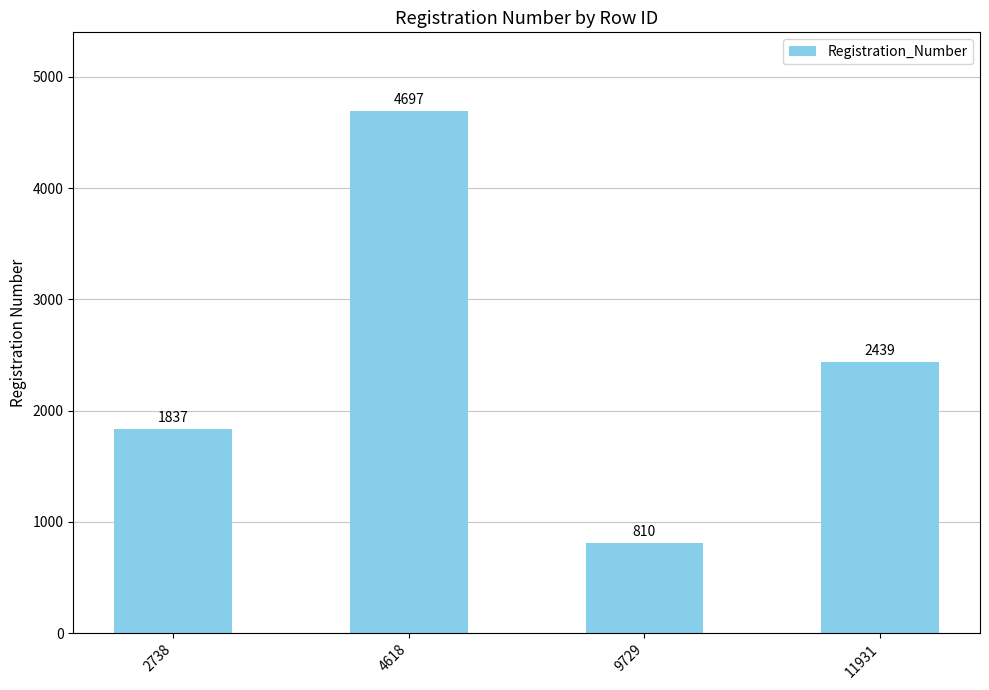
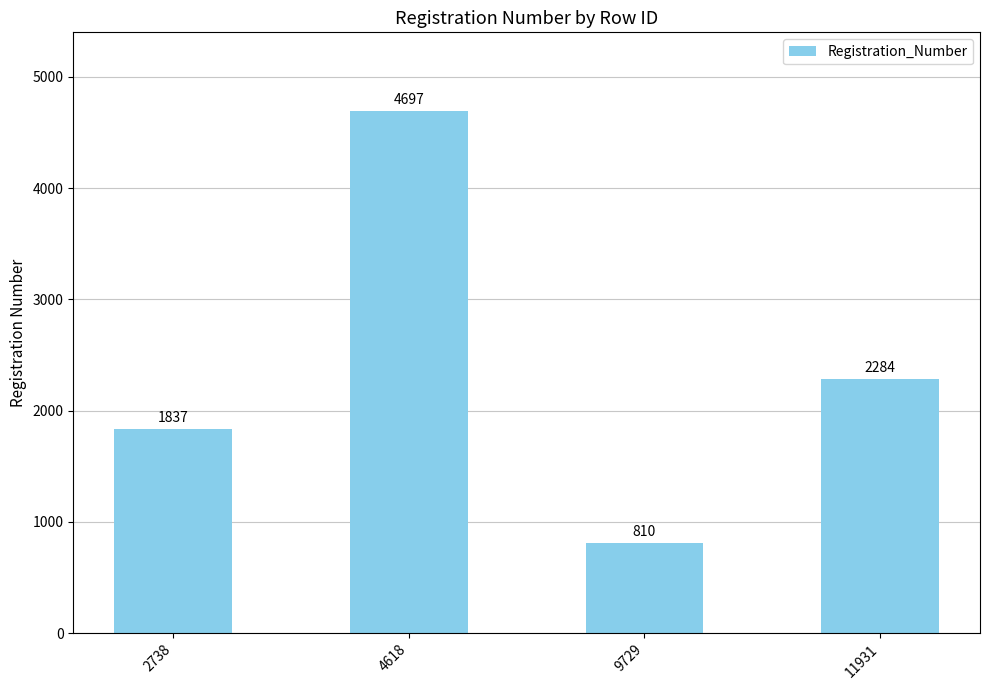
11931: 2439 -> 2284
